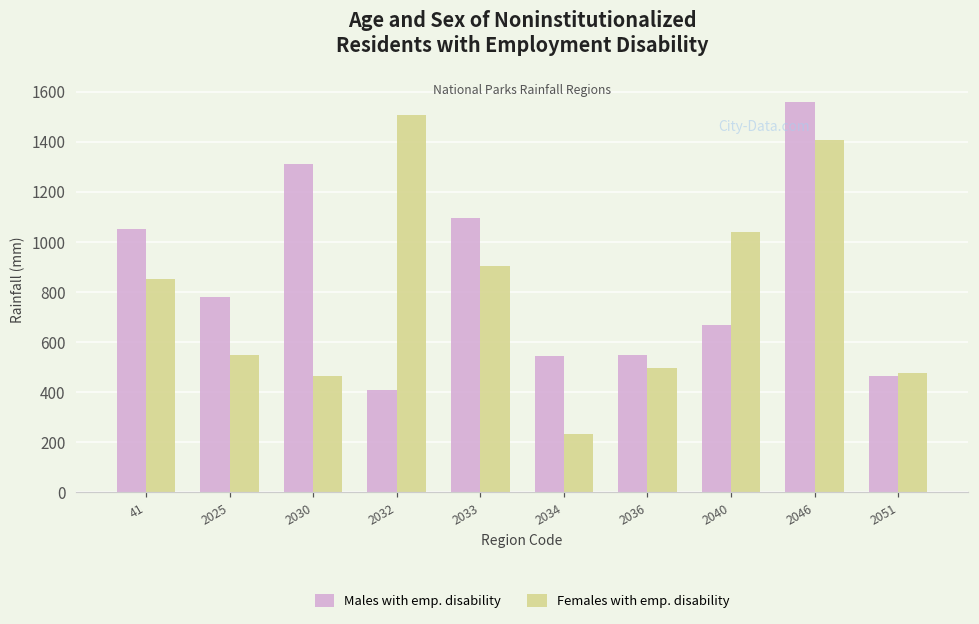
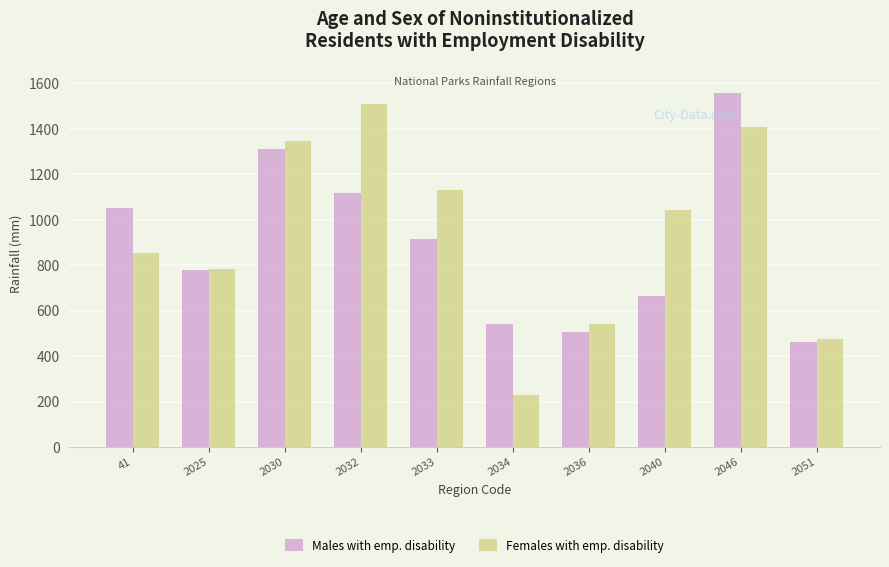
Females with emp. disability, 2025: 550 -> 780
Females with emp. disability, 2030: 470 -> 1350
Males with emp. disability, 2032: 410 -> 1120
Males with emp. disability, 2033: 1100 -> 920
Females with emp. disability, 2033: 900 -> 1130
Males with emp. disability, 2036: 550 -> 510
Females with emp. disability, 2036: 500 -> 540
